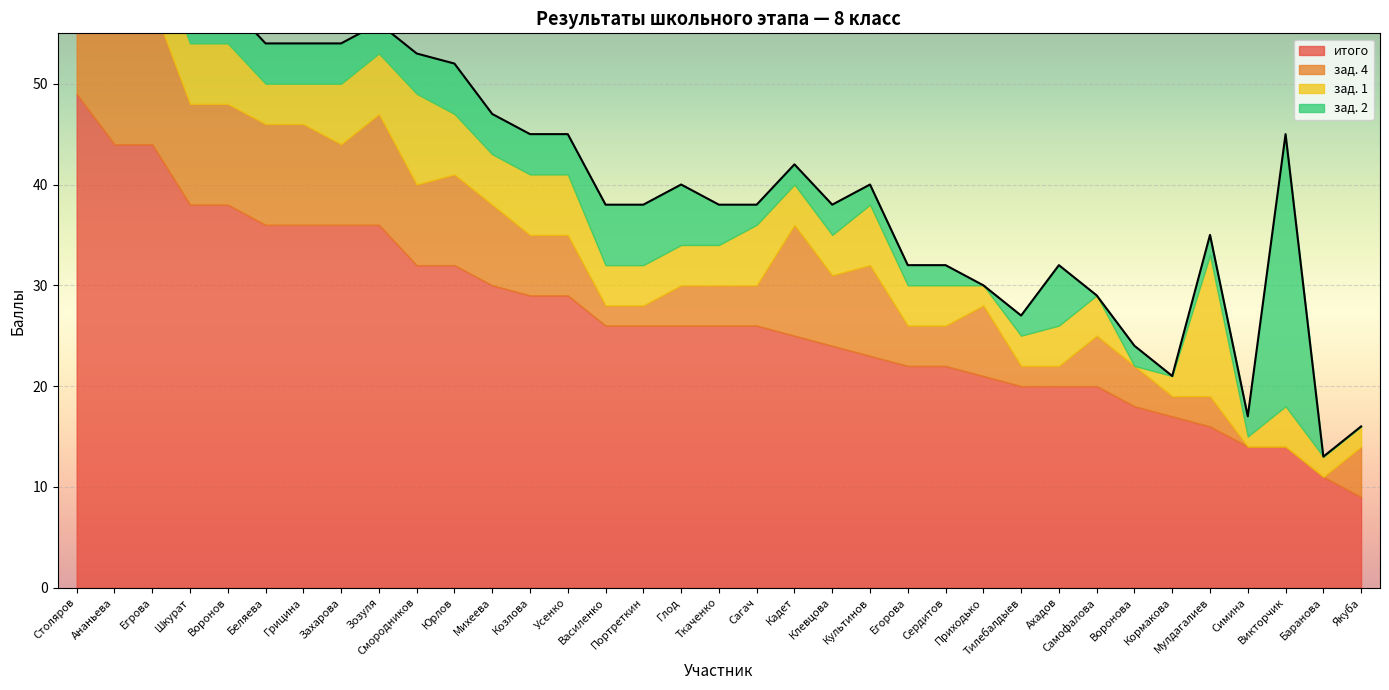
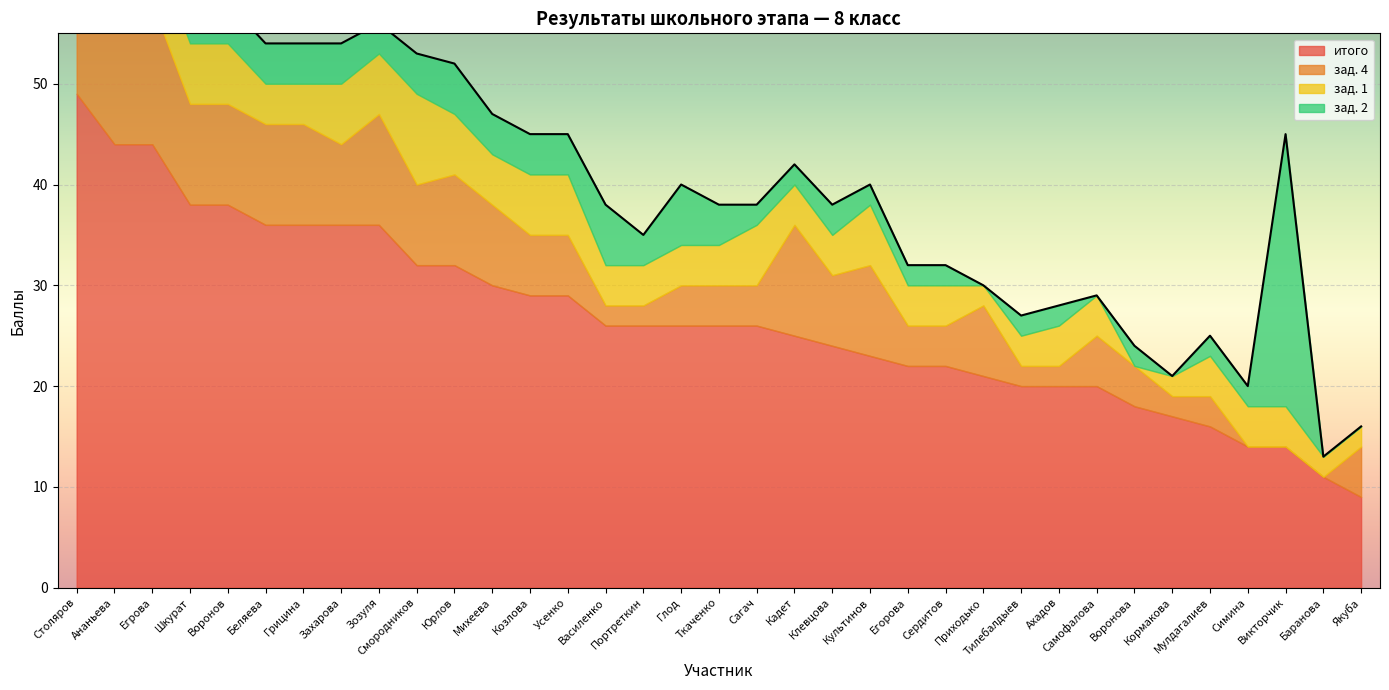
зад. 2, Портреткин: 6 -> 3
зад. 2, Ахадов: 6 -> 2
зад. 1, Мулдагалиев: 14 -> 4
зад. 1, Симина: 1 -> 4
